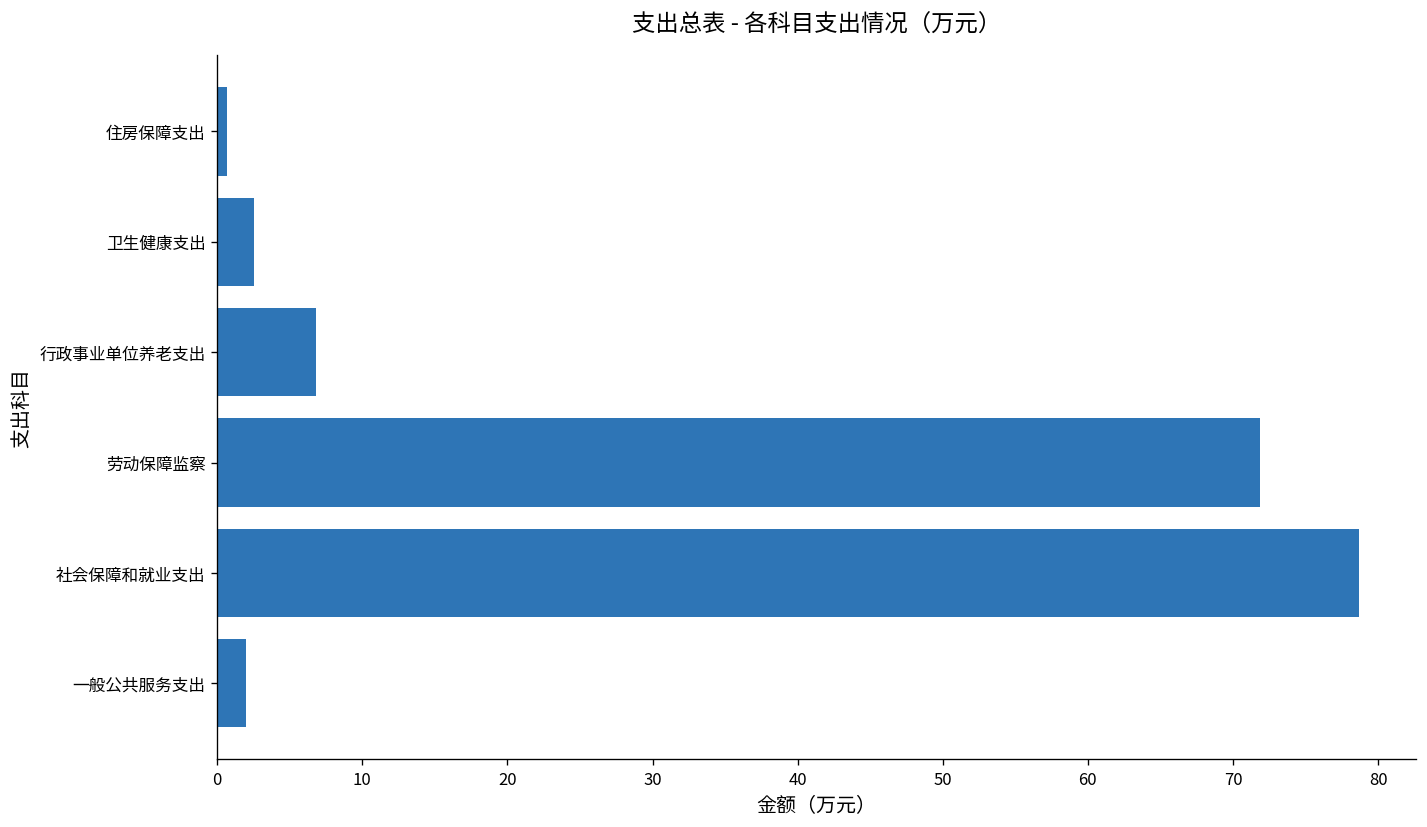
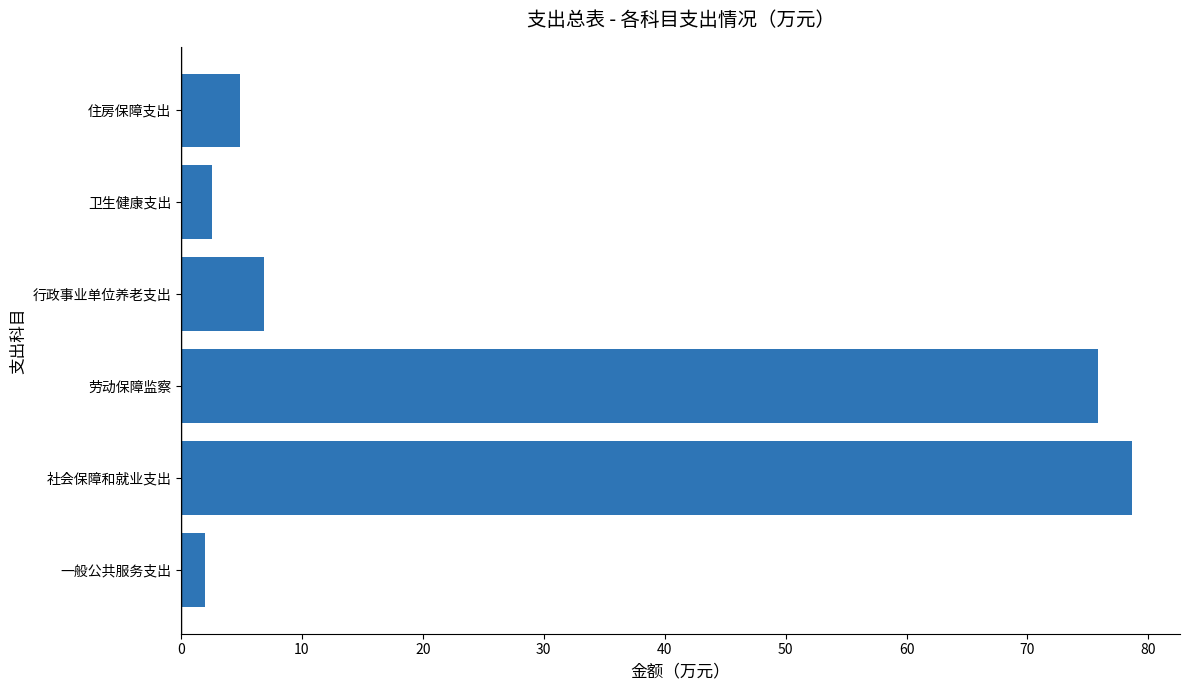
住房保障支出: 0.7 -> 4.9
劳动保障监察: 71.8 -> 75.8
